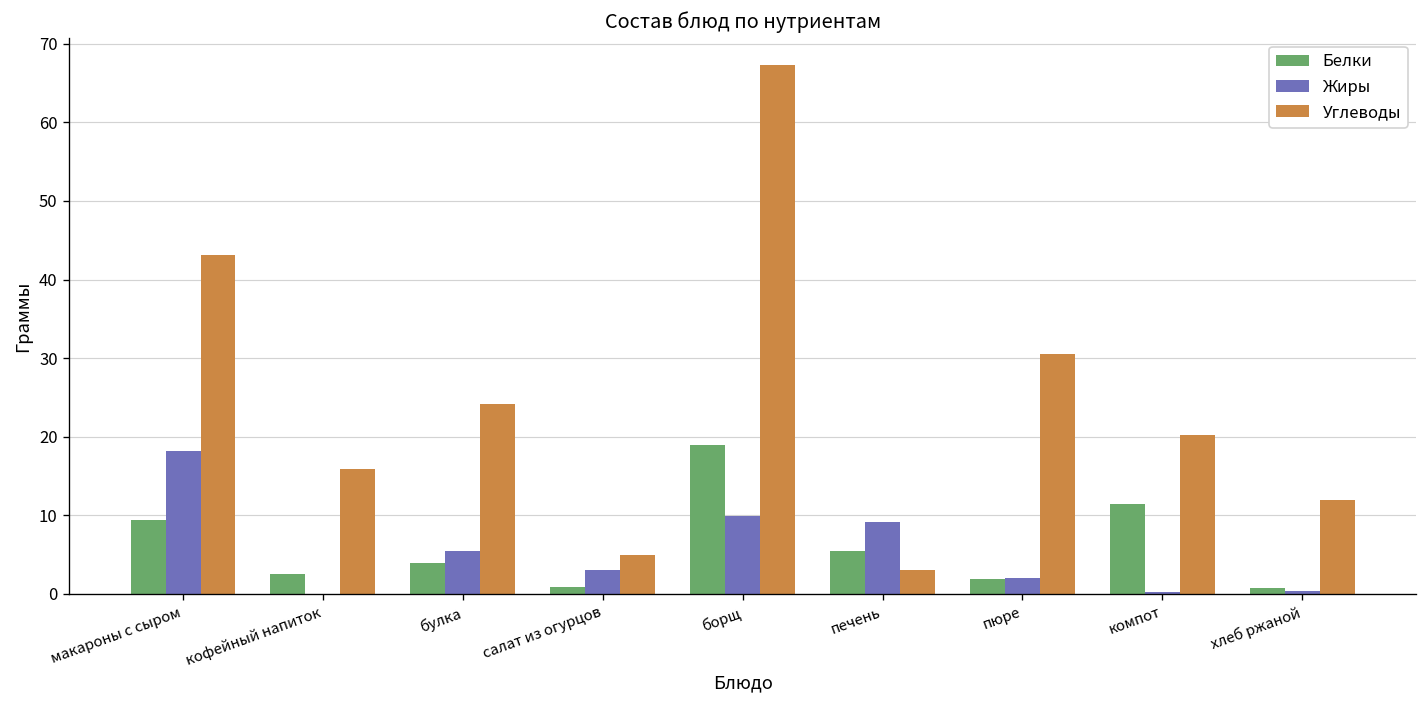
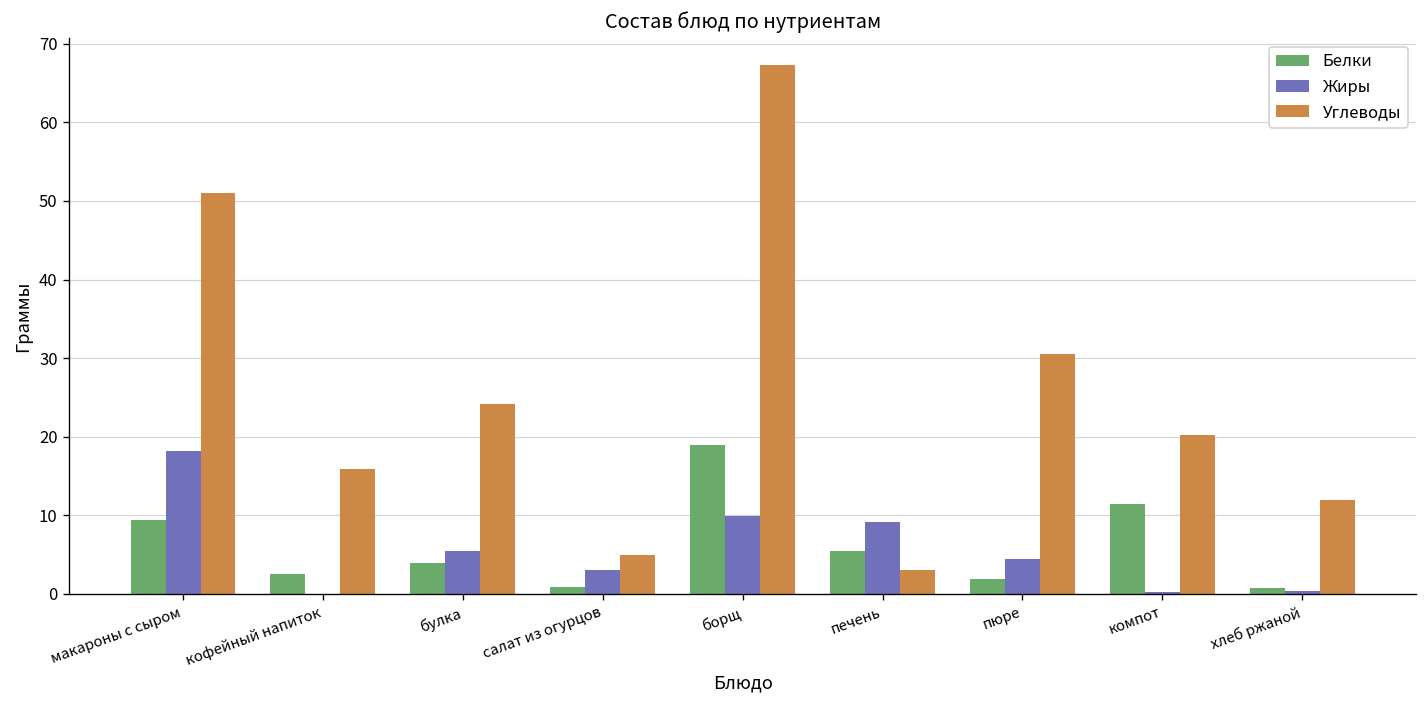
Углеводы, макароны с сыром: 43 -> 51
Жиры, пюре: 2 -> 5
